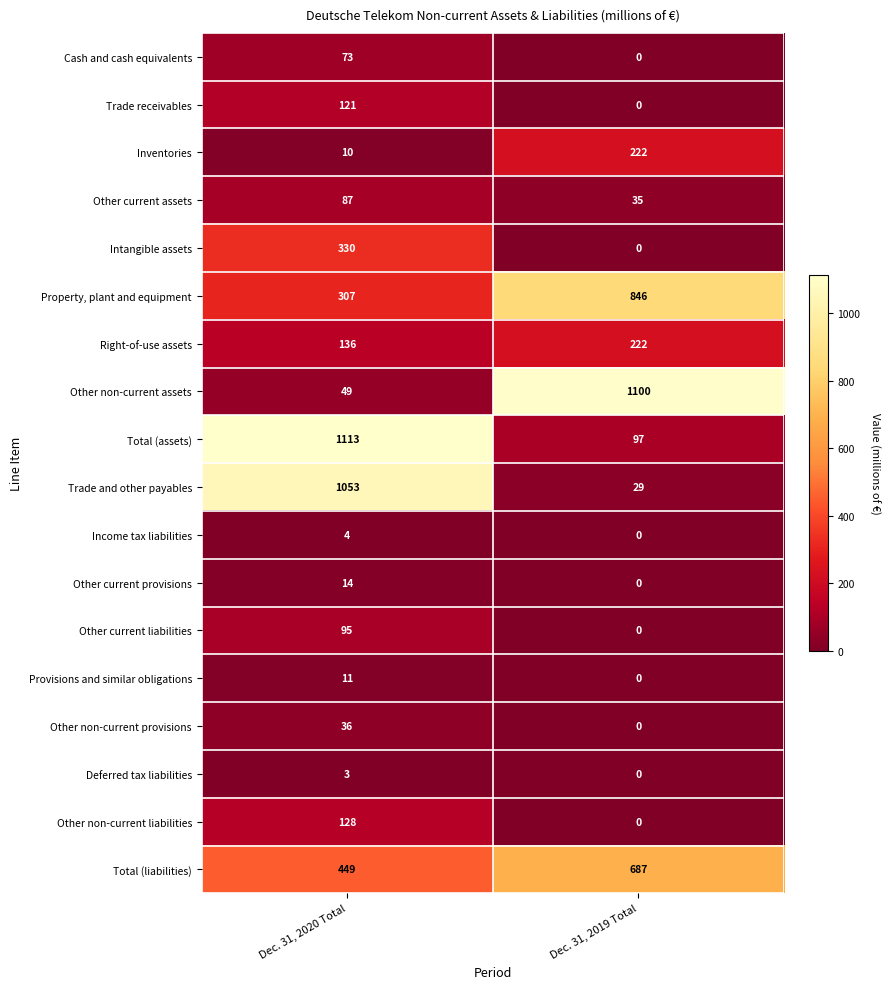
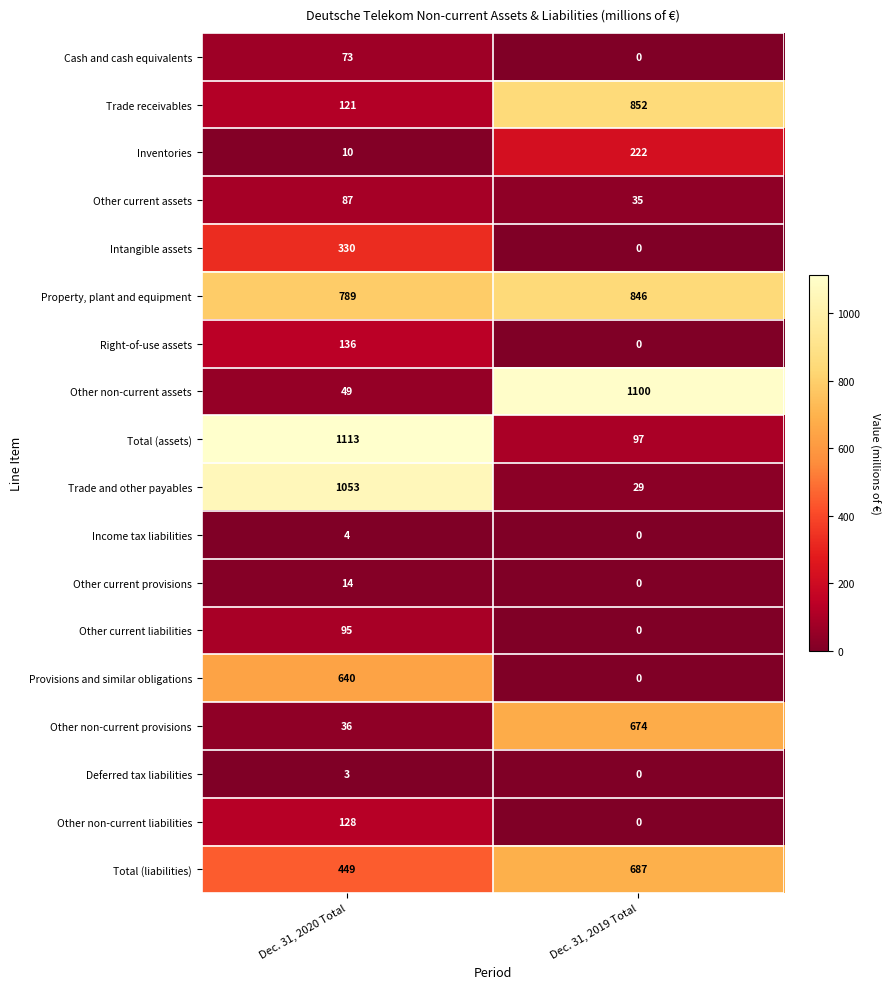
Trade receivables, Dec. 31, 2019 Total: 0 -> 852
Property, plant and equipment, Dec. 31, 2020 Total: 307 -> 789
Right-of-use assets, Dec. 31, 2019 Total: 222 -> 0
Provisions and similar obligations, Dec. 31, 2020 Total: 11 -> 640
Other non-current provisions, Dec. 31, 2019 Total: 0 -> 674
